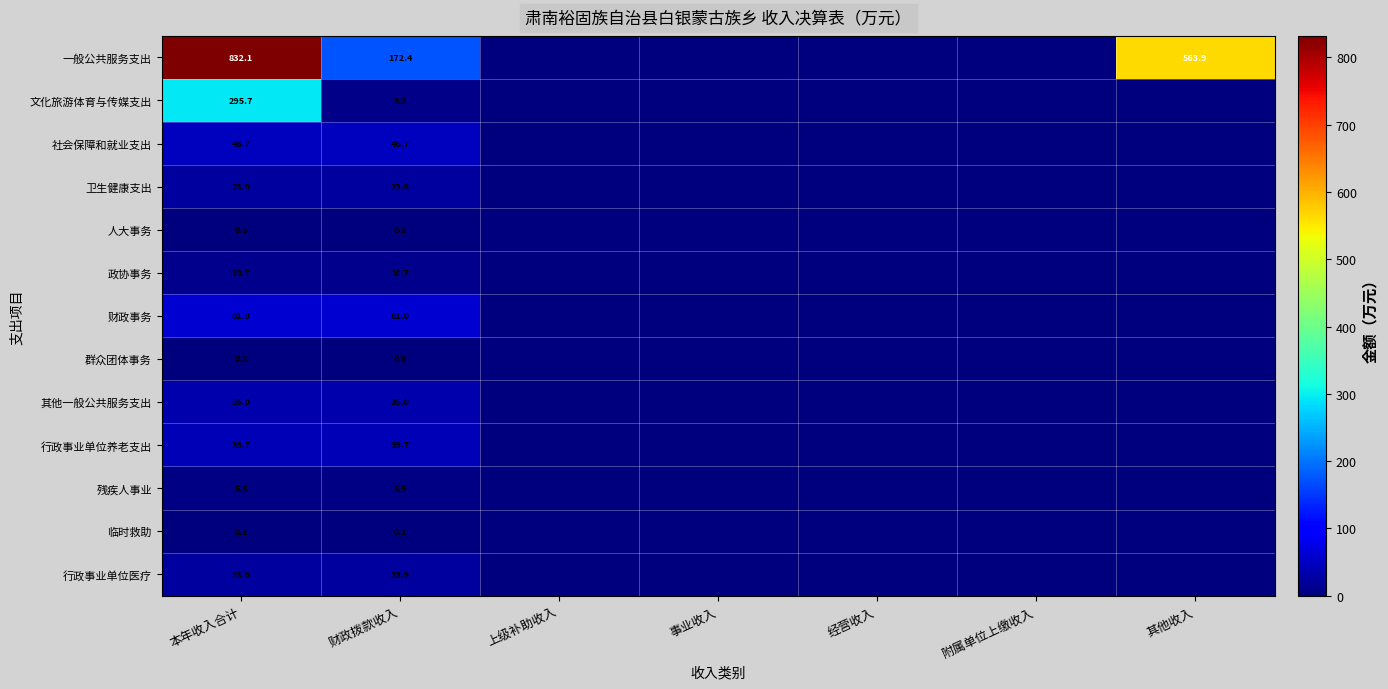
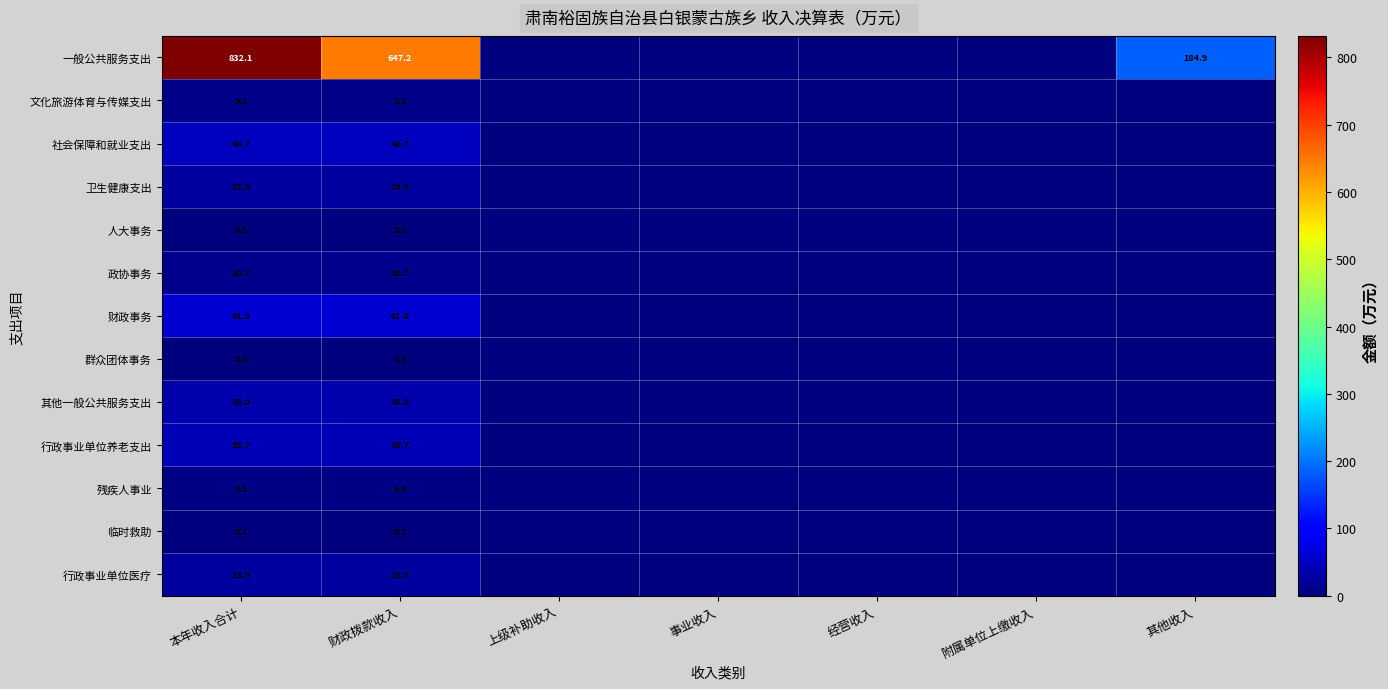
一般公共服务支出, 财政拨款收入: 172.4 -> 647.2
一般公共服务支出, 其他收入: 563.9 -> 184.9
文化旅游体育与传媒支出, 本年收入合计: 295.7 -> 9.2
